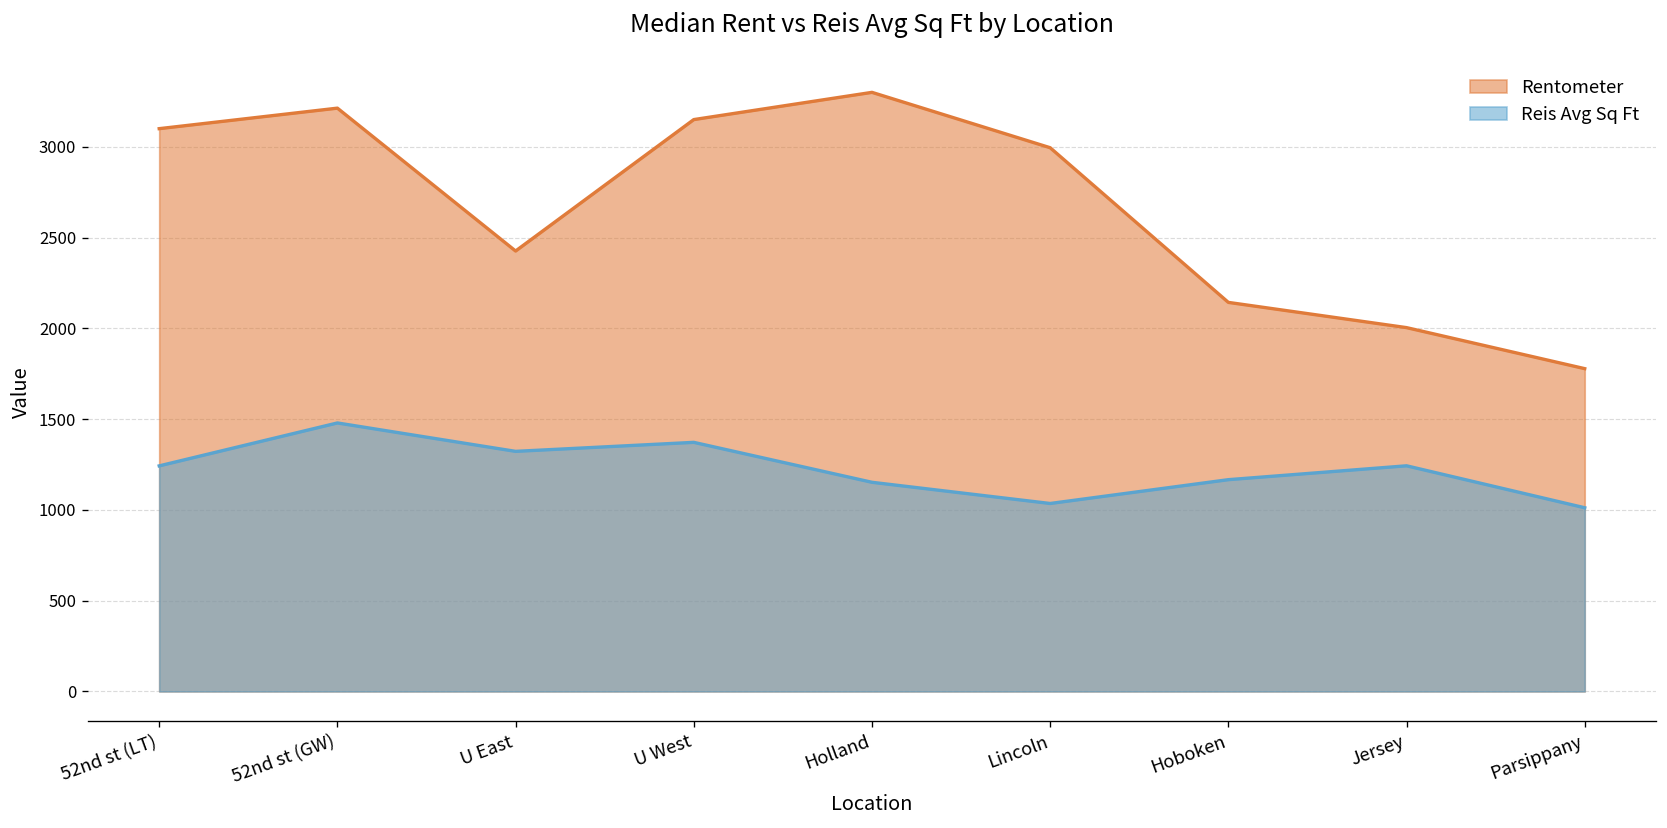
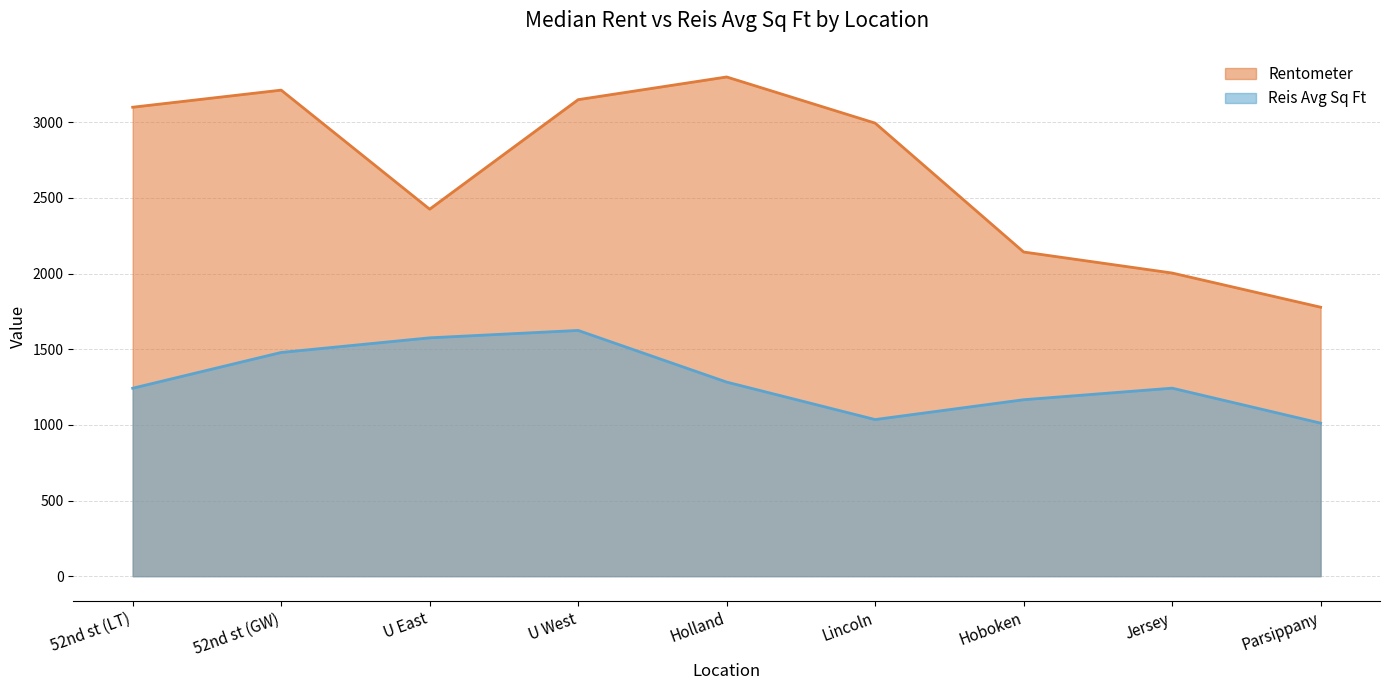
Reis Avg Sq Ft, U East: 1320 -> 1580
Reis Avg Sq Ft, U West: 1370 -> 1620
Reis Avg Sq Ft, Holland: 1150 -> 1280
